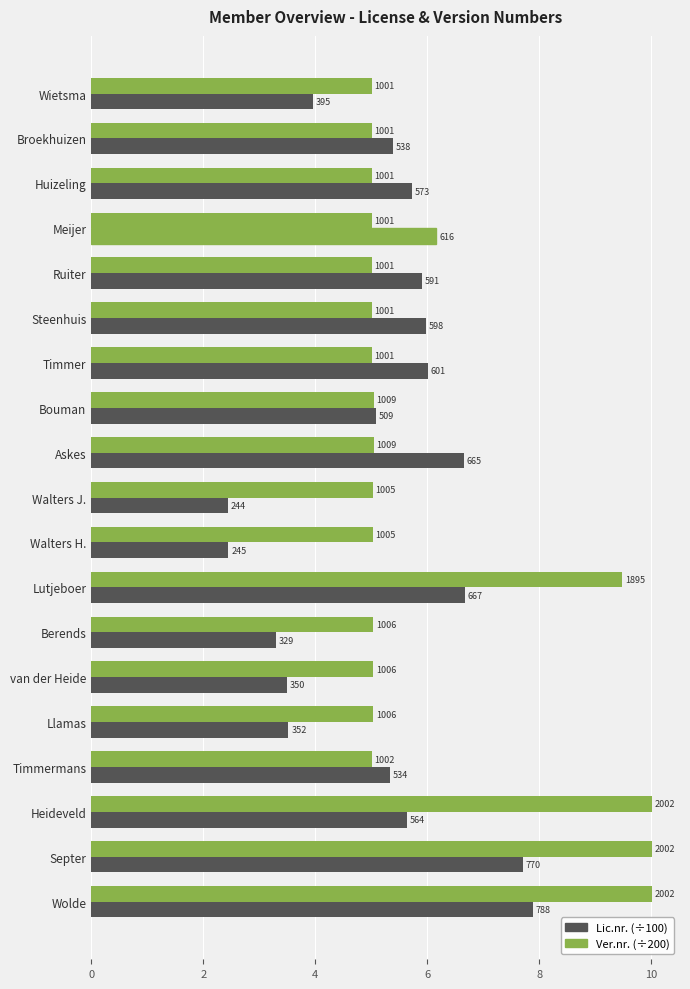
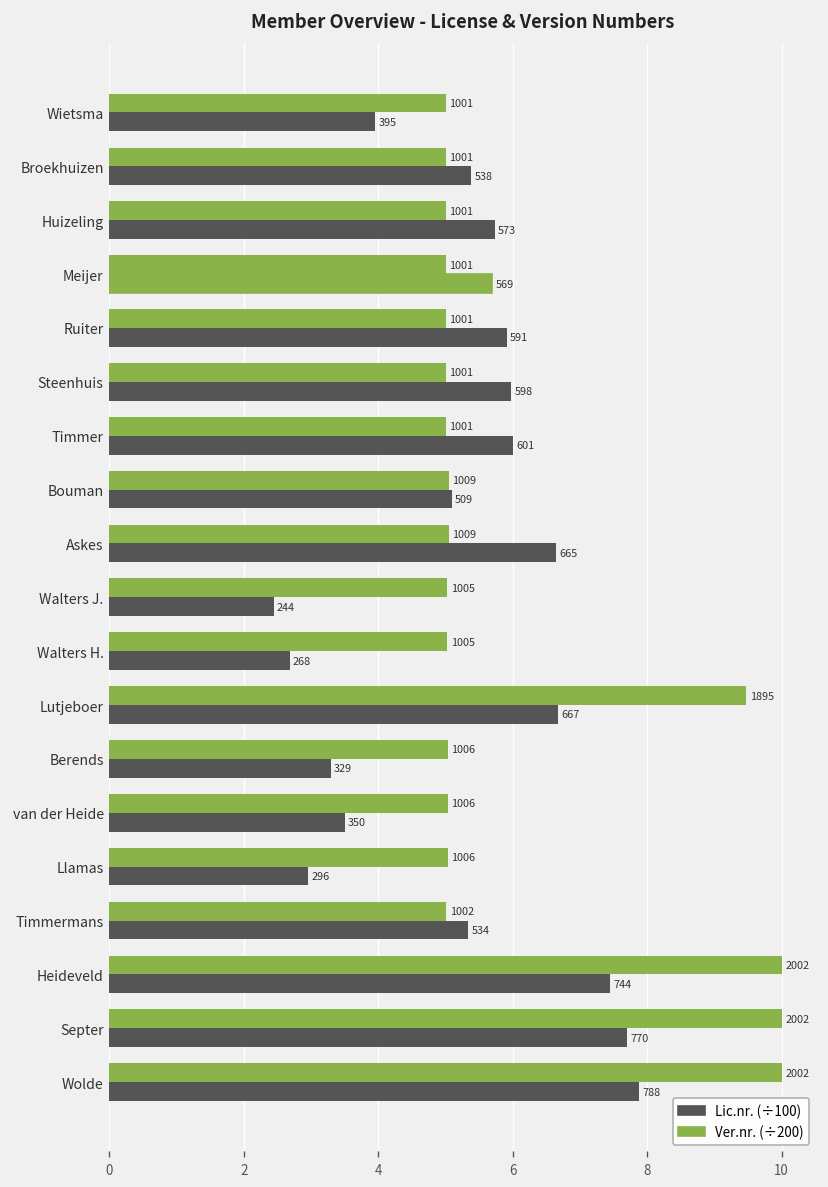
Lic.nr. (÷100), Meijer: 616 -> 569
Lic.nr. (÷100), Walters H.: 245 -> 268
Lic.nr. (÷100), Llamas: 352 -> 296
Lic.nr. (÷100), Heideveld: 564 -> 744
